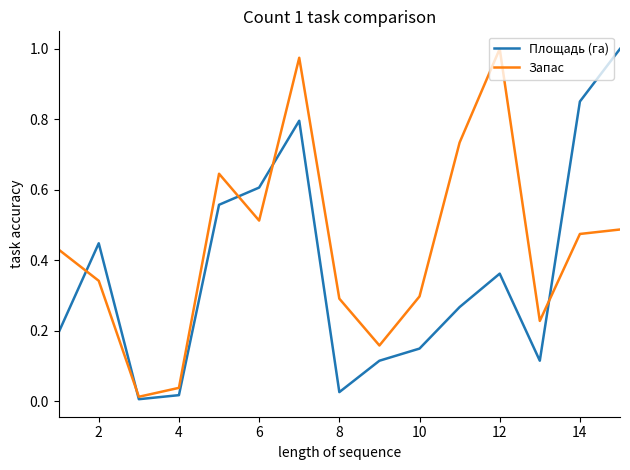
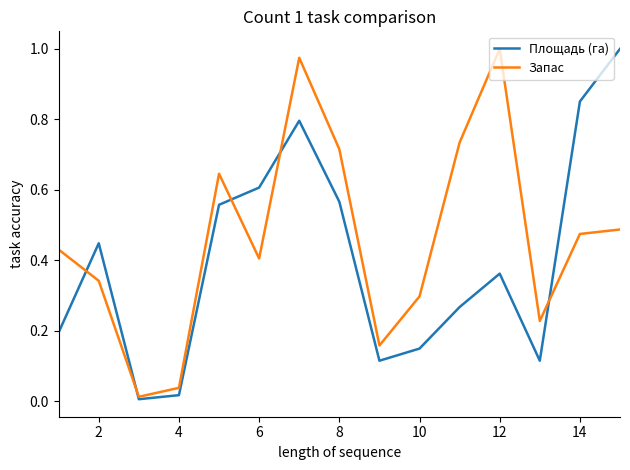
Запас, 6: 0.51 -> 0.41
Площадь (га), 8: 0.03 -> 0.57
Запас, 8: 0.29 -> 0.72
